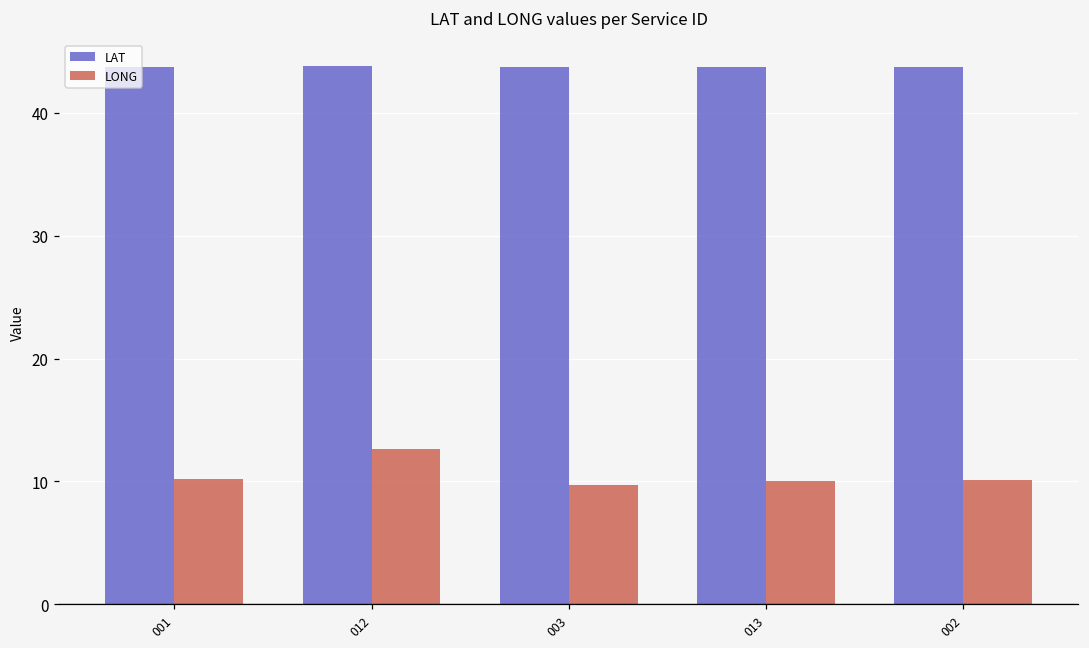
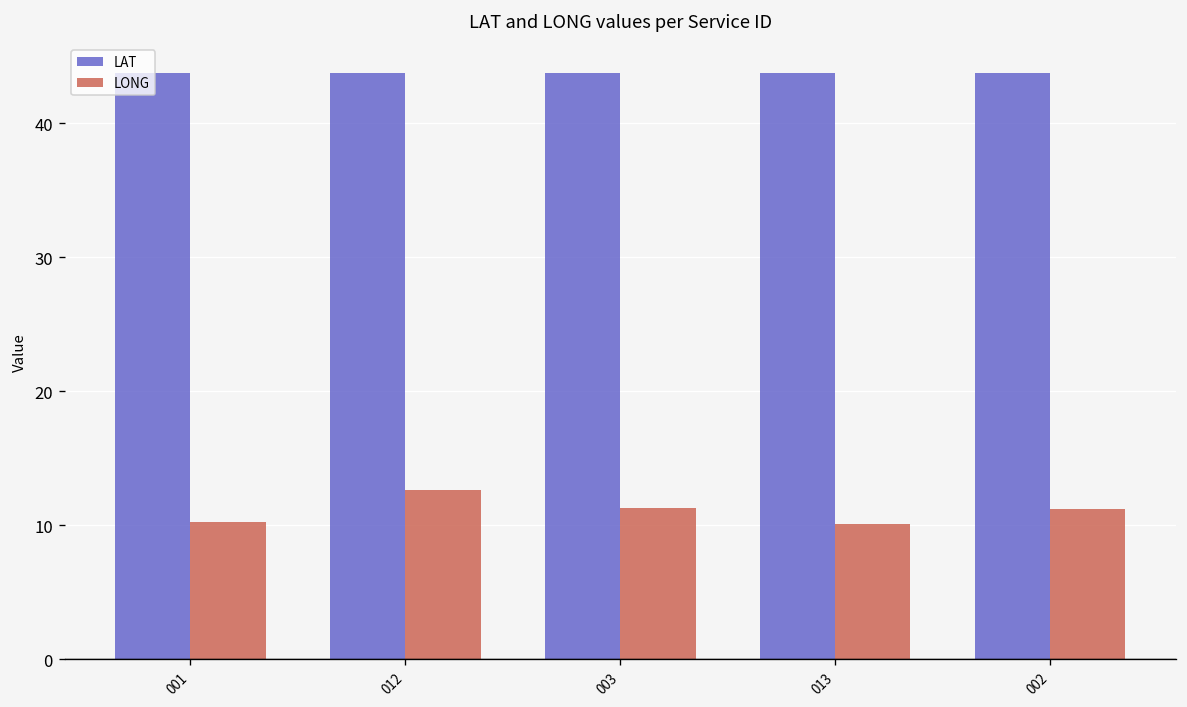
LONG, 003: 9.7 -> 11.3
LONG, 002: 10.1 -> 11.2
